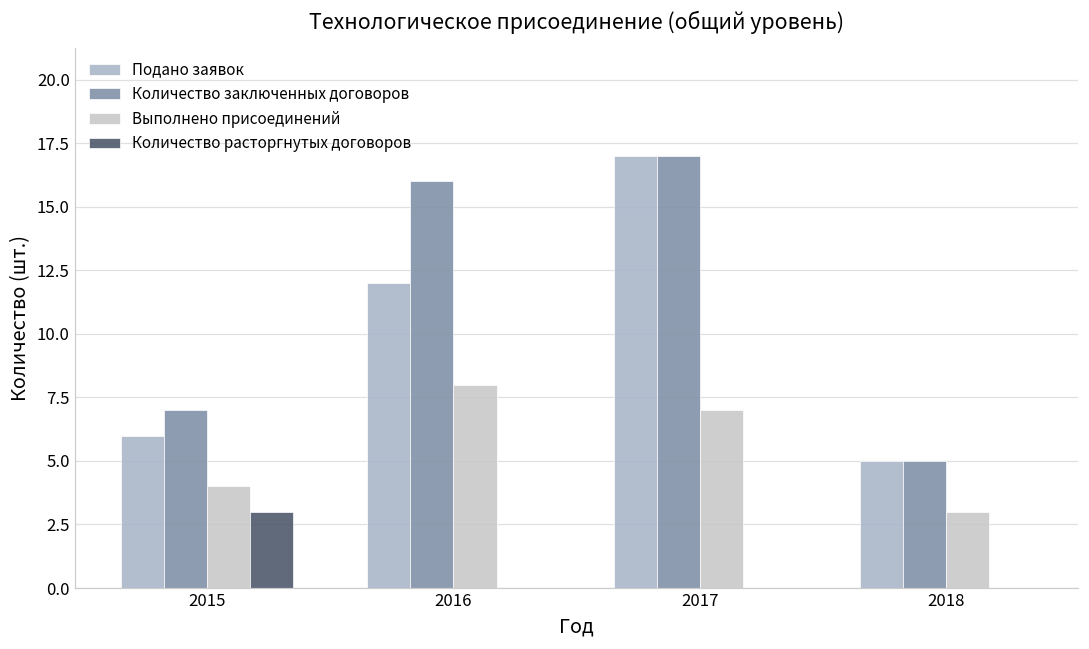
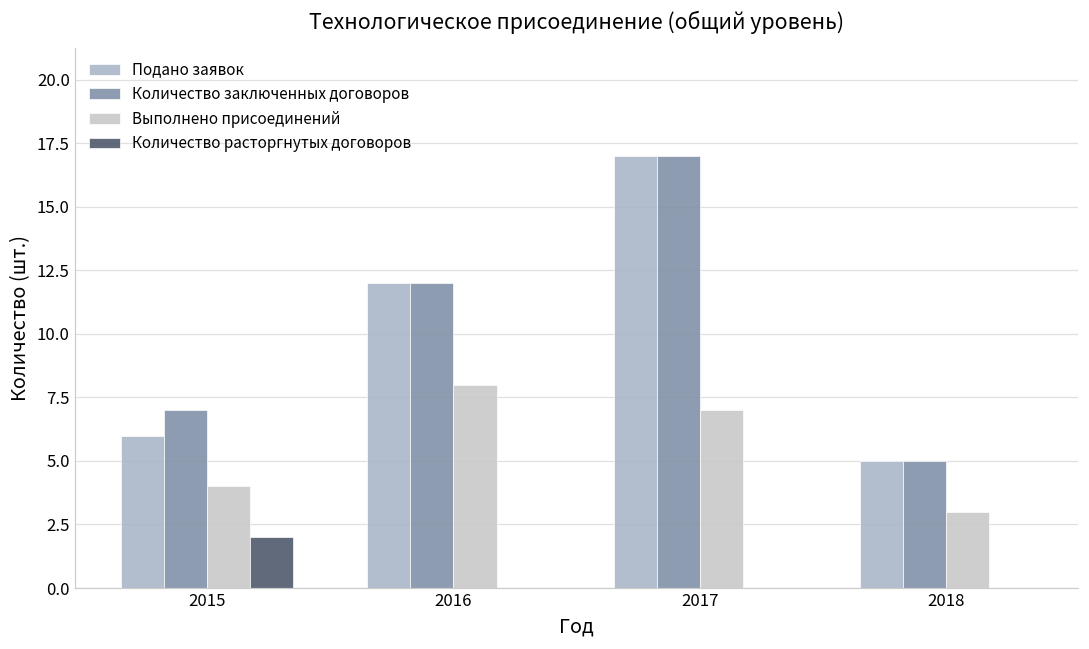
Количество расторгнутых договоров, 2015: 3 -> 2
Количество заключенных договоров, 2016: 16 -> 12
